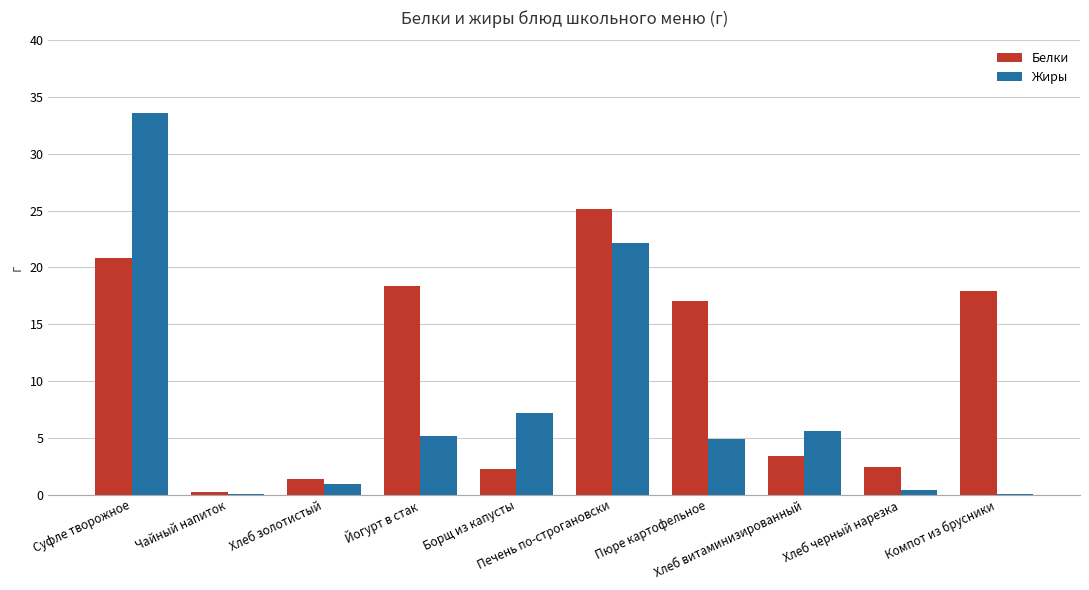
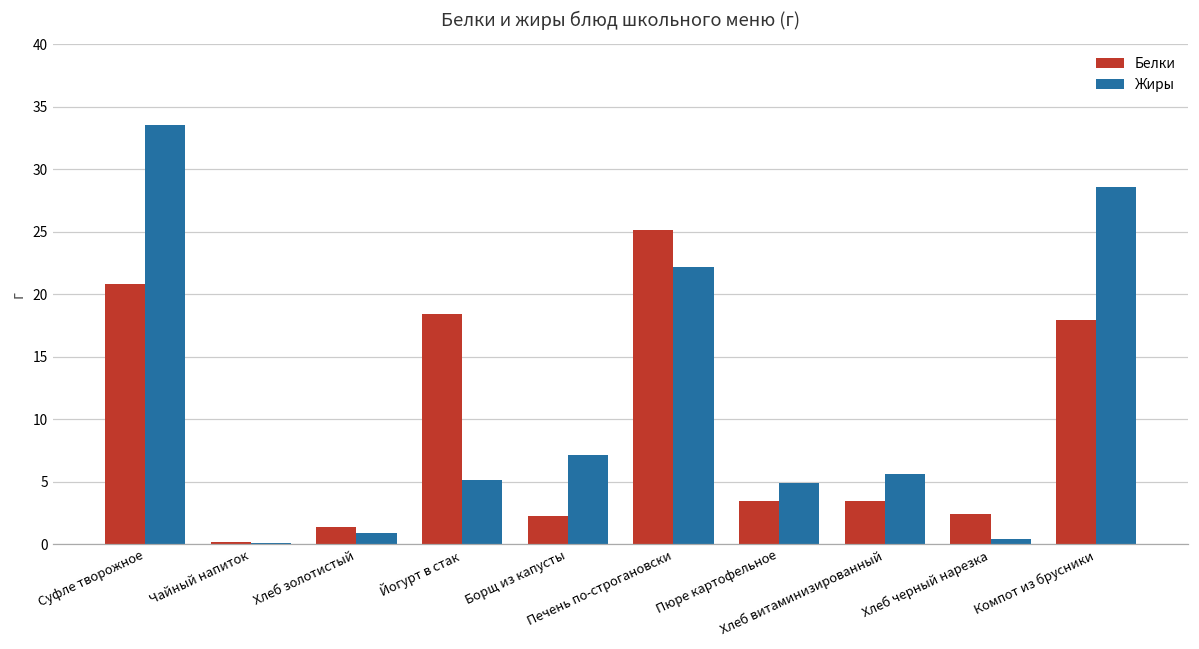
Белки, Пюре картофельное: 17.0 -> 3.4
Жиры, Компот из брусники: 0.1 -> 28.6
